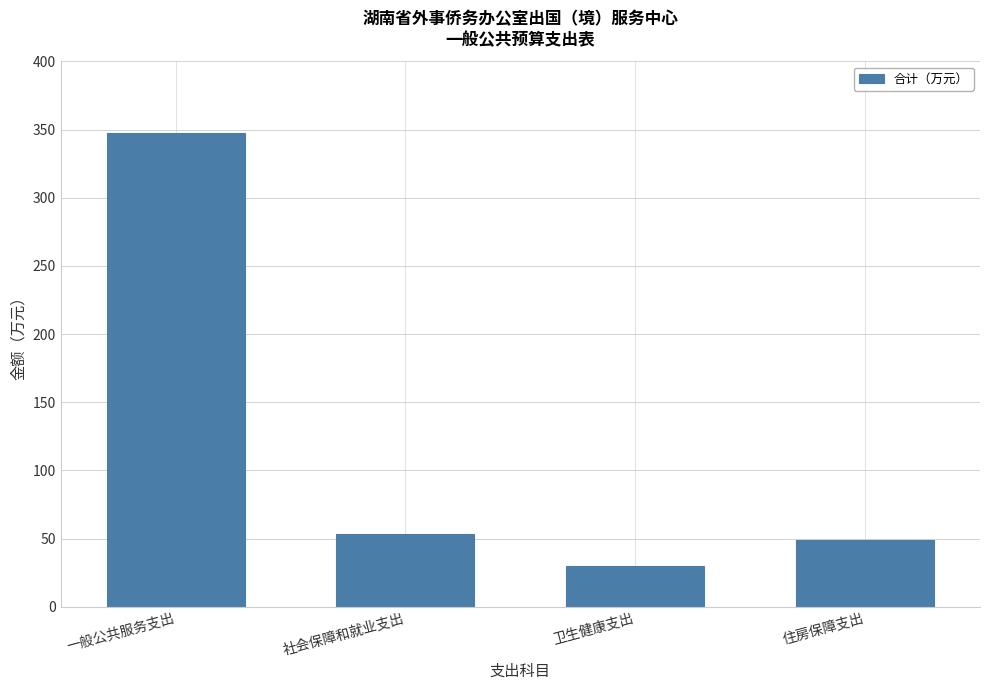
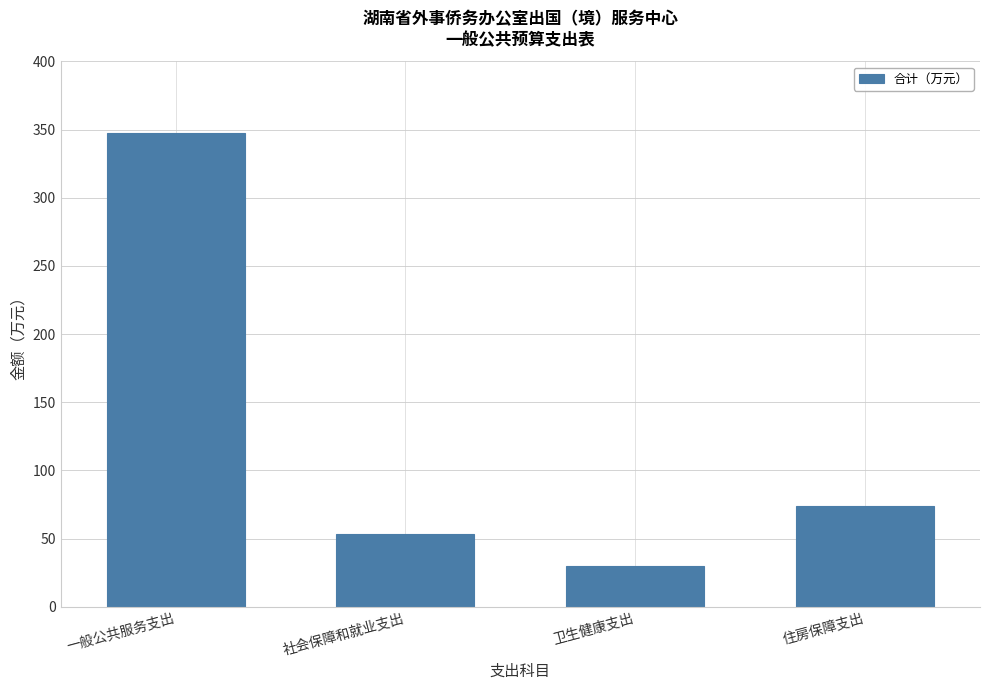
住房保障支出: 49 -> 74
